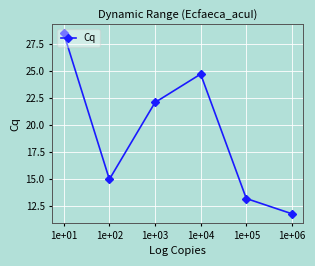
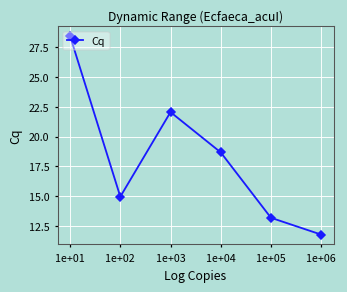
1e+04: 24.7 -> 18.7
